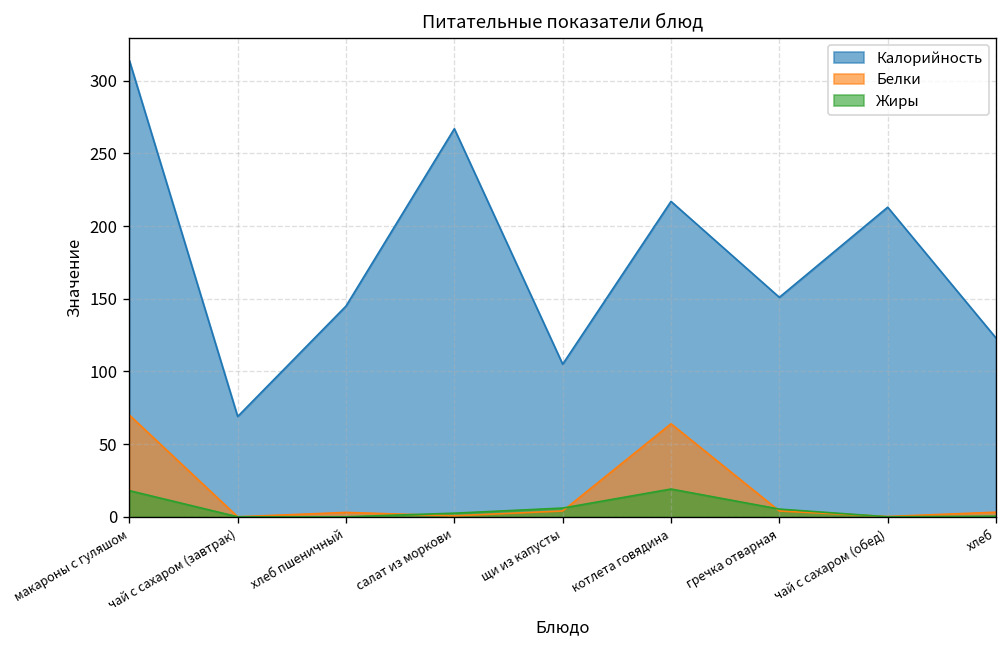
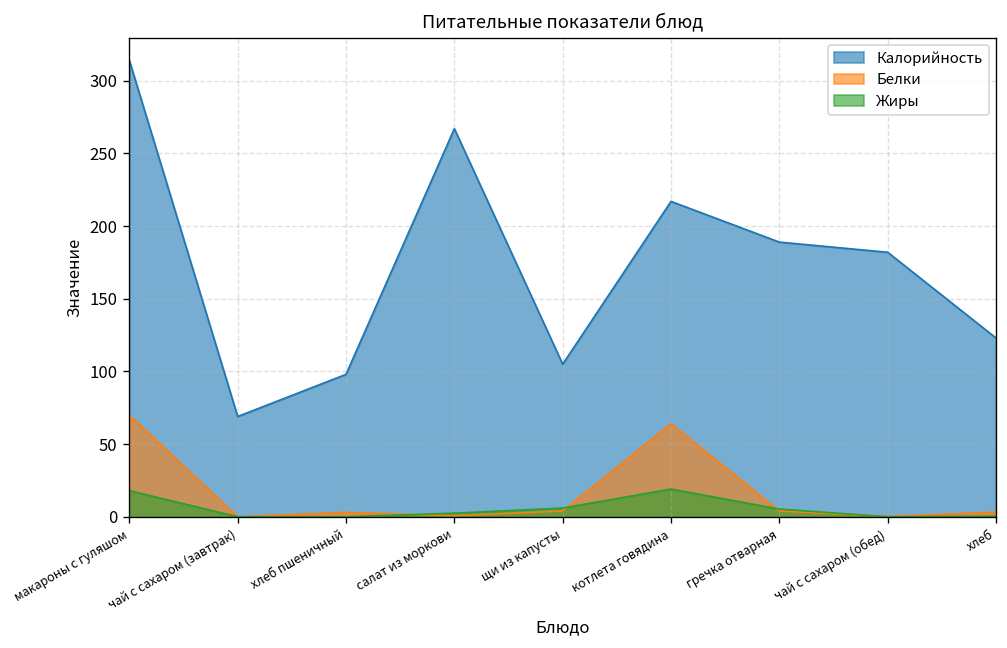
Калорийность, хлеб пшеничный: 145 -> 98
Калорийность, гречка отварная: 151 -> 189
Калорийность, чай с сахаром (обед): 213 -> 182
